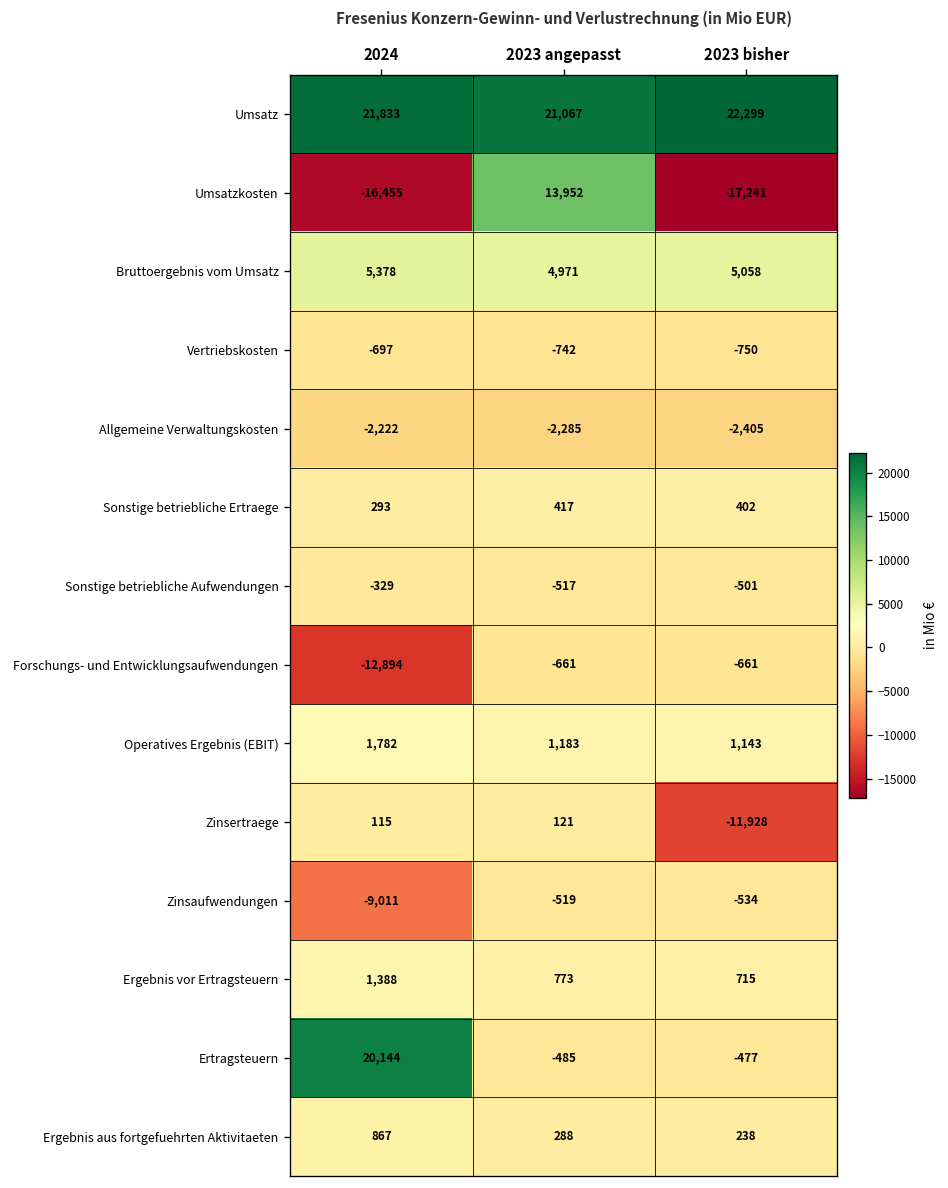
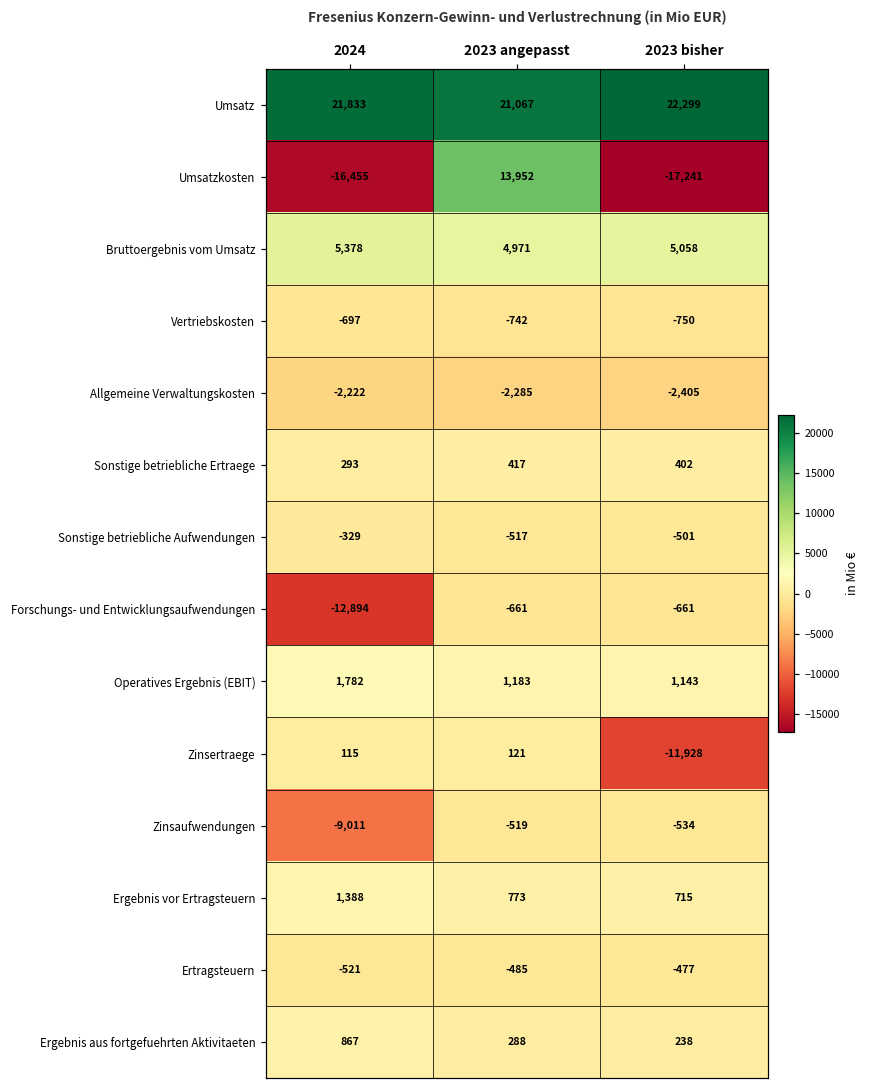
Ertragsteuern, 2024: 20,144 -> -521
